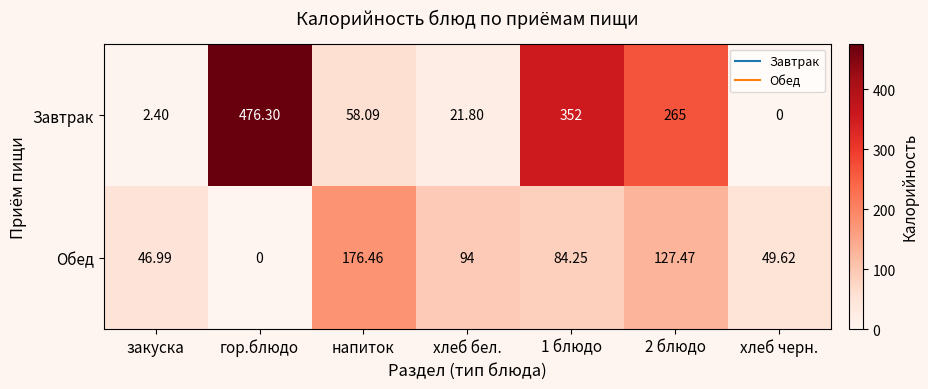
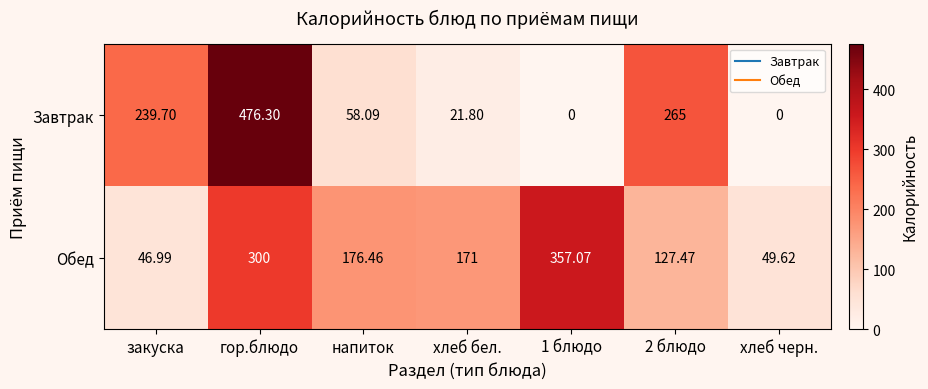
Завтрак, закуска: 2.40 -> 239.70
Завтрак, 1 блюдо: 352 -> 0
Обед, гор.блюдо: 0 -> 300
Обед, хлеб бел.: 94 -> 171
Обед, 1 блюдо: 84.25 -> 357.07
